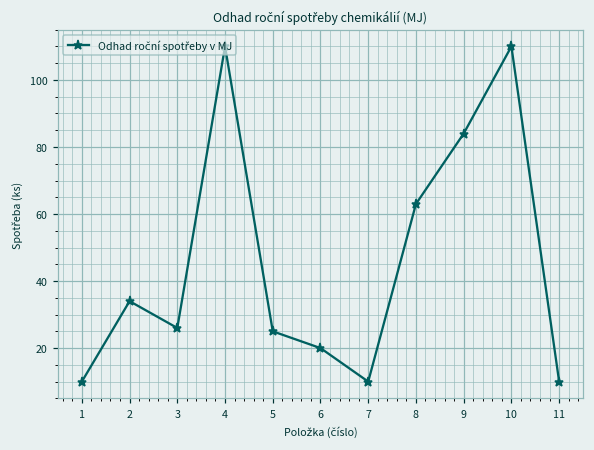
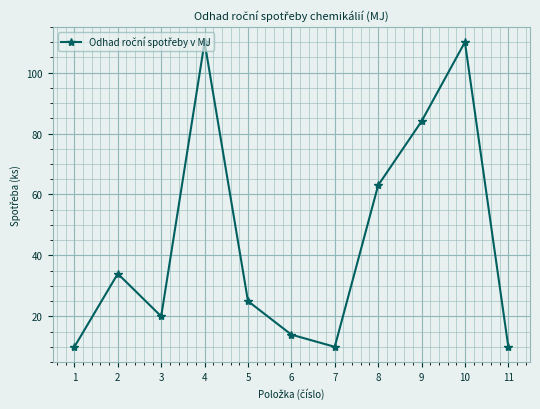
3: 26 -> 20
6: 20 -> 14
